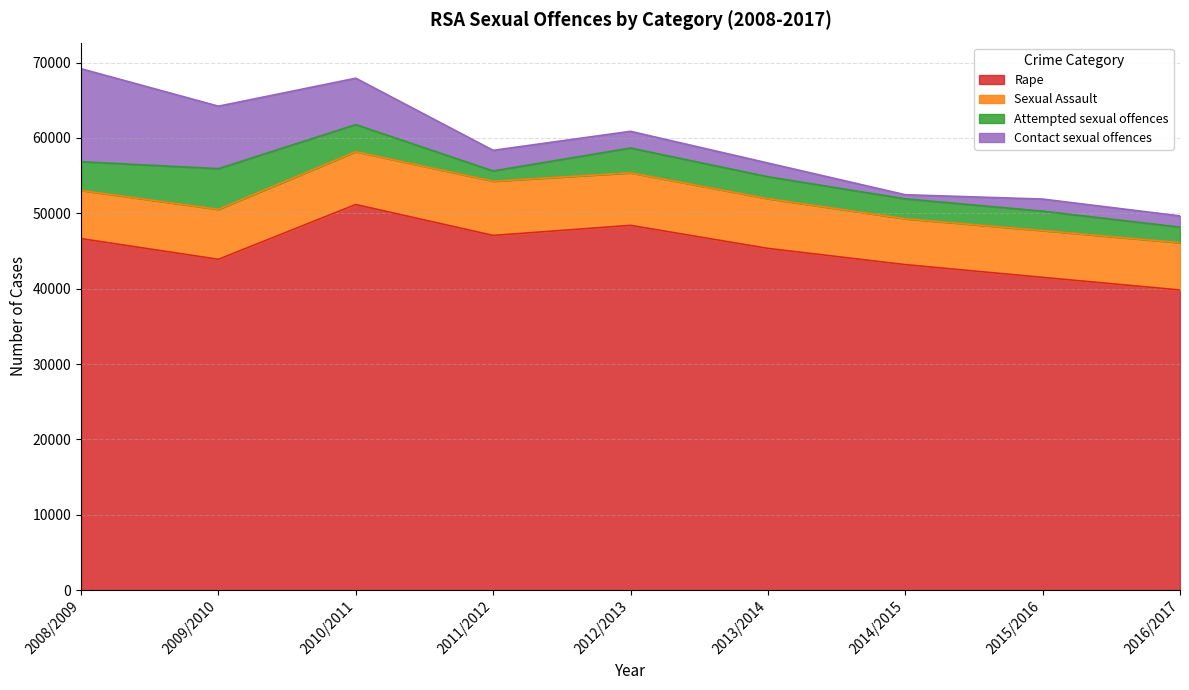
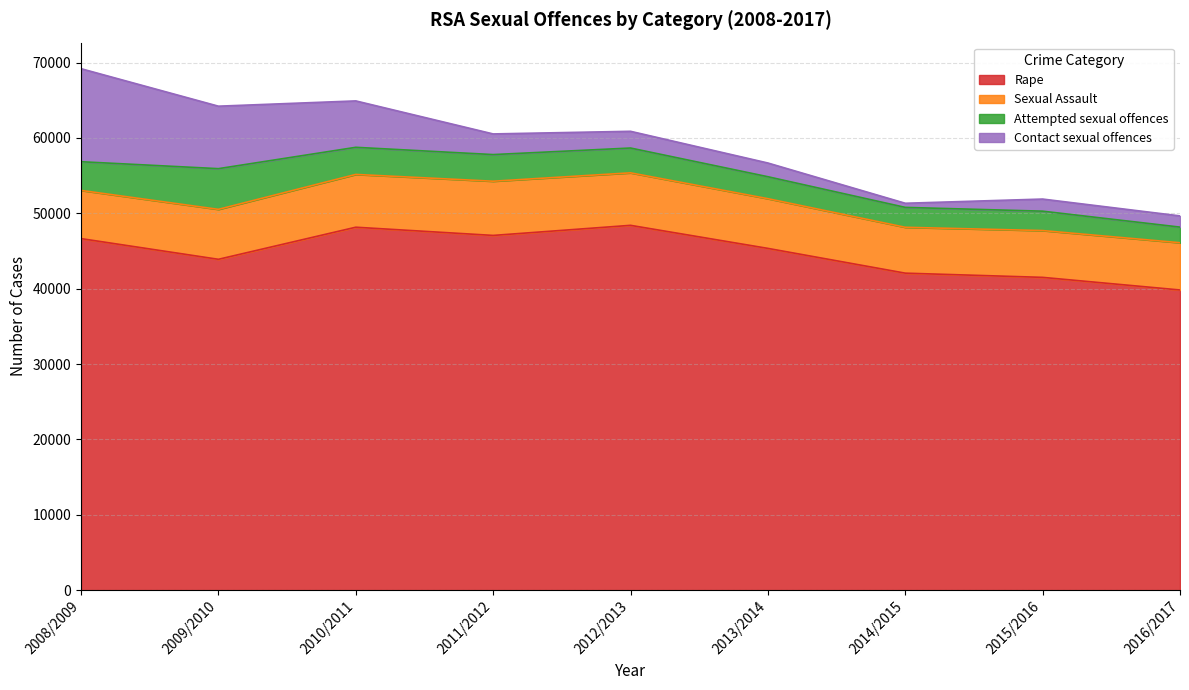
Rape, 2010/2011: 51000 -> 48000
Attempted sexual offences, 2011/2012: 1000 -> 4000
Rape, 2014/2015: 43000 -> 42000
